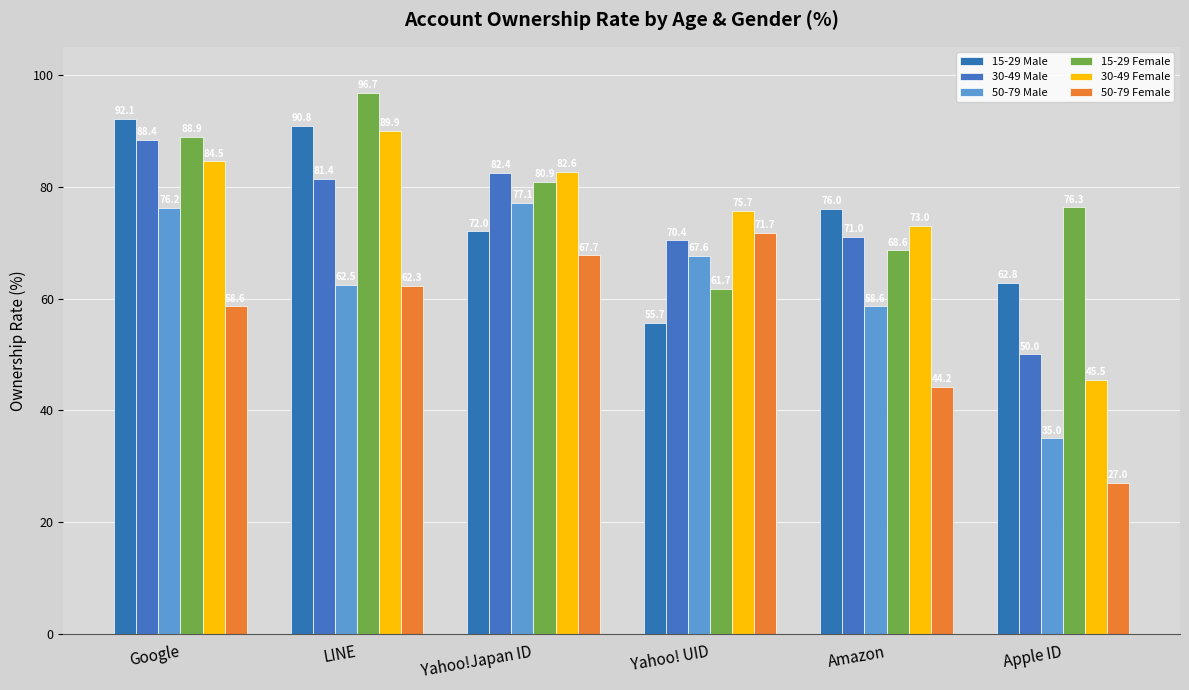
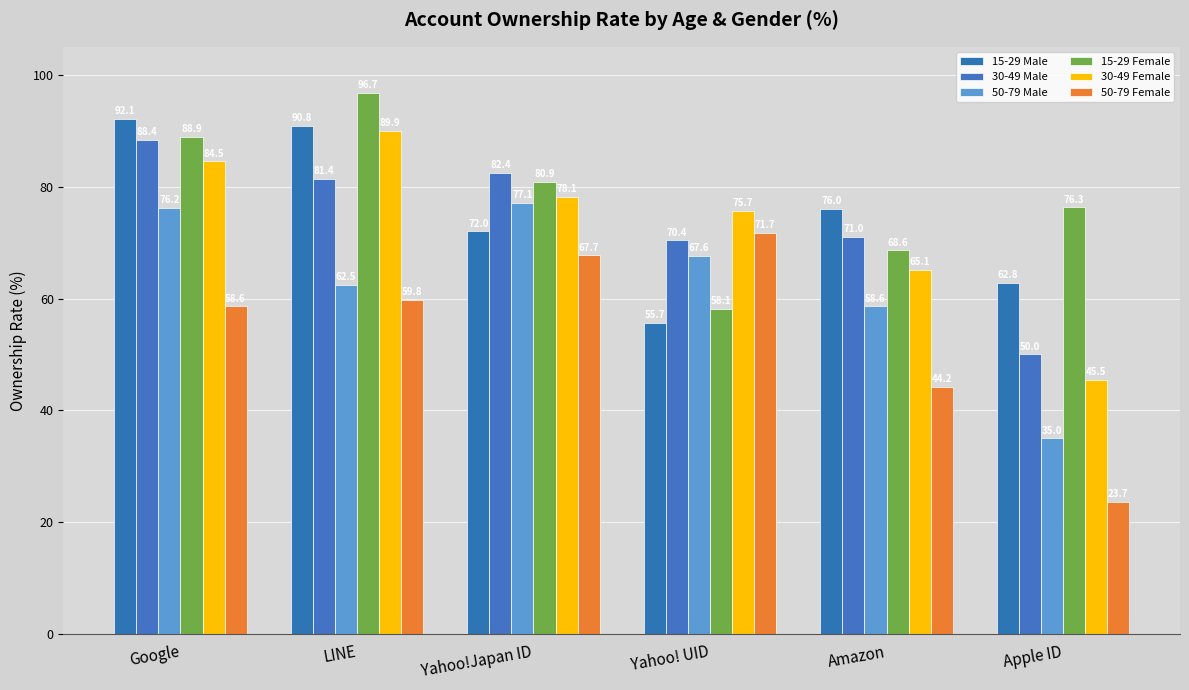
50-79 Female, LINE: 62 -> 60
30-49 Female, Yahoo!Japan ID: 83 -> 78
15-29 Female, Yahoo! UID: 62 -> 58
30-49 Female, Amazon: 73 -> 65
50-79 Female, Apple ID: 27 -> 24
